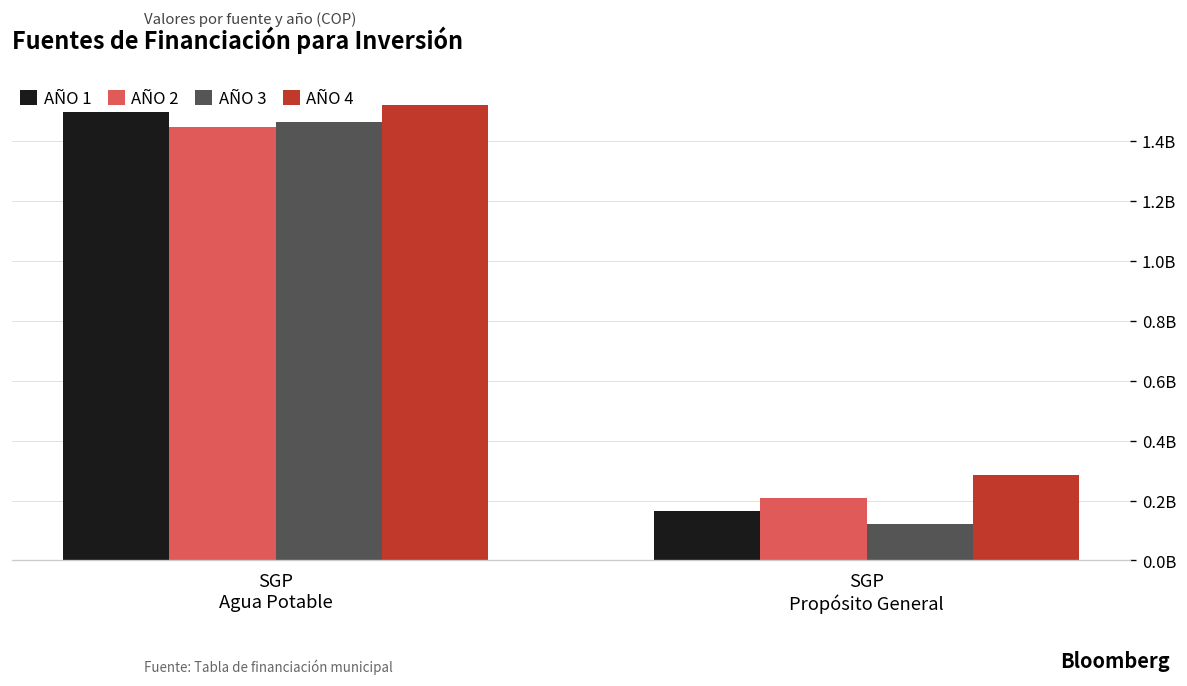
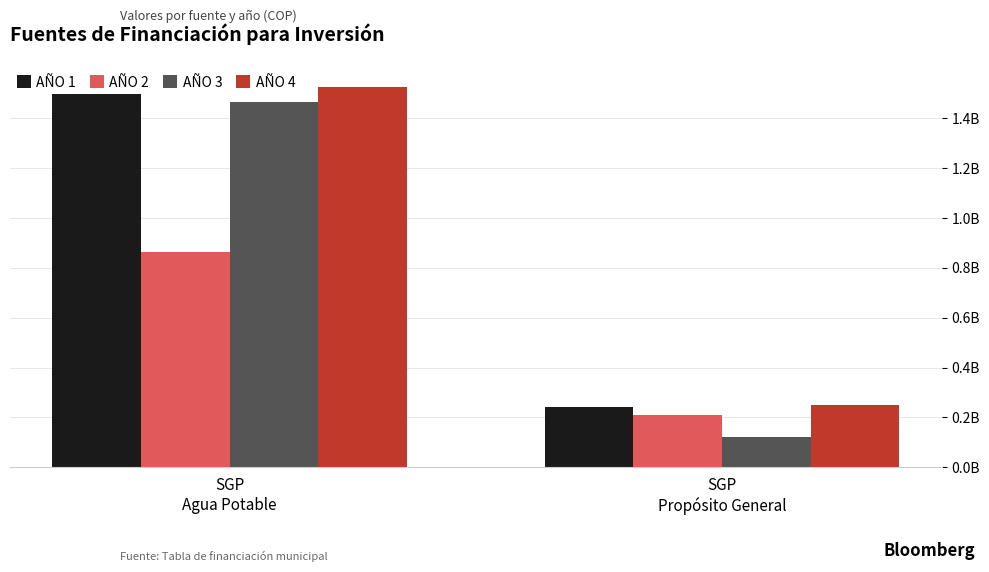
AÑO 2, SGP Agua Potable: 1450000000 -> 860000000
AÑO 1, SGP Propósito General: 170000000 -> 240000000
AÑO 4, SGP Propósito General: 290000000 -> 250000000
